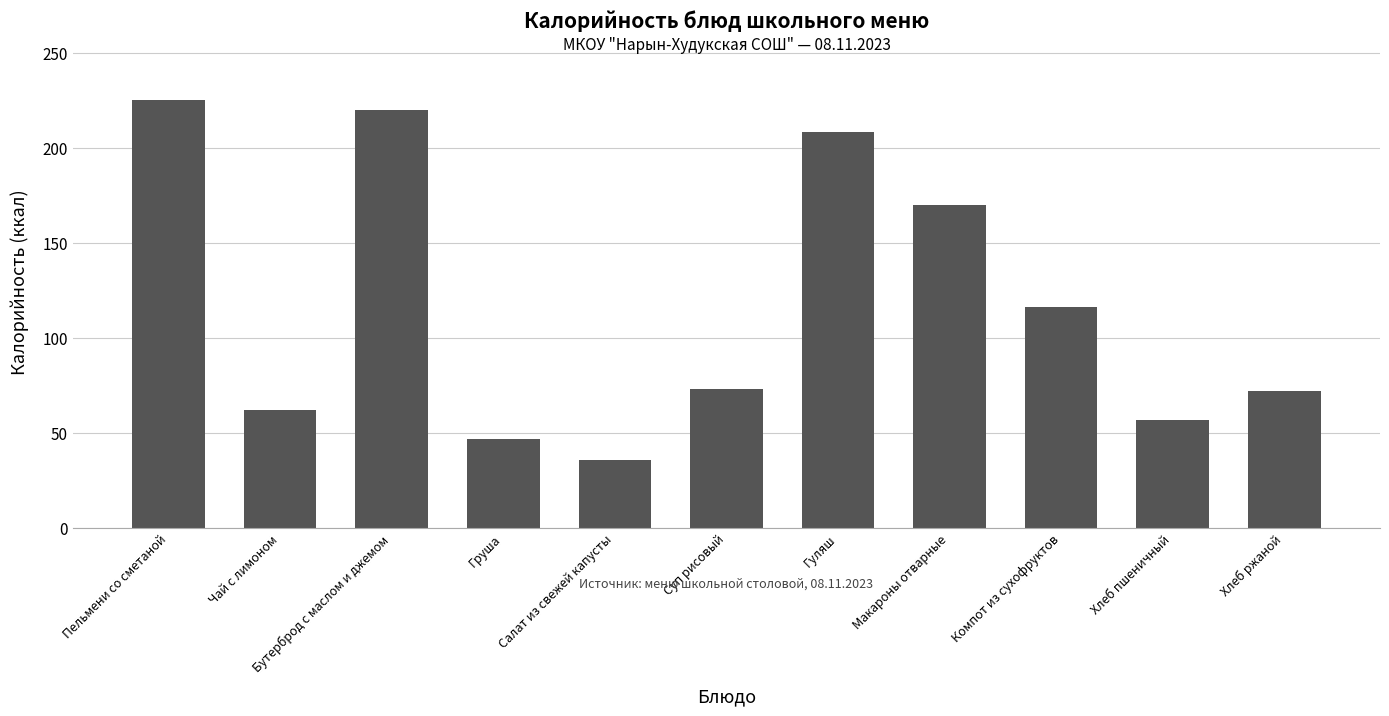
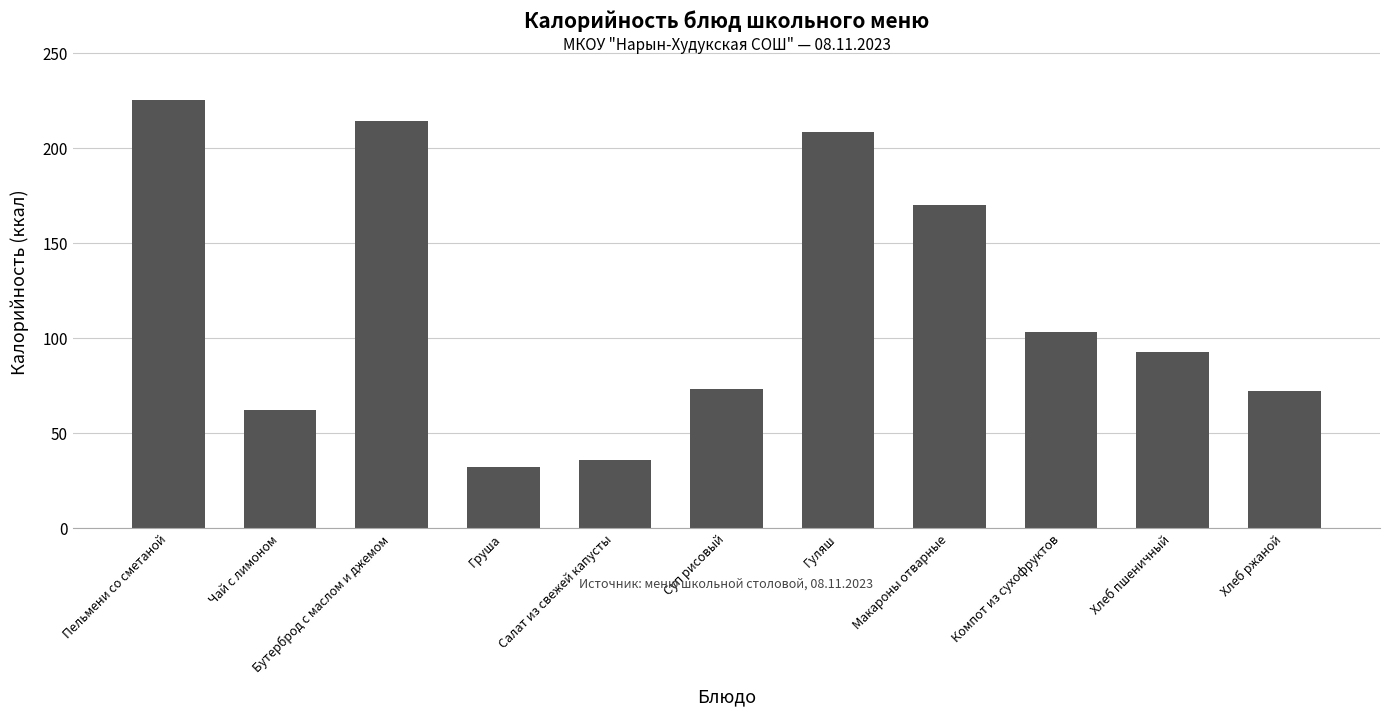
Бутерброд с маслом и джемом: 220 -> 214
Груша: 47 -> 32
Компот из сухофруктов: 116 -> 103
Хлеб пшеничный: 57 -> 92
